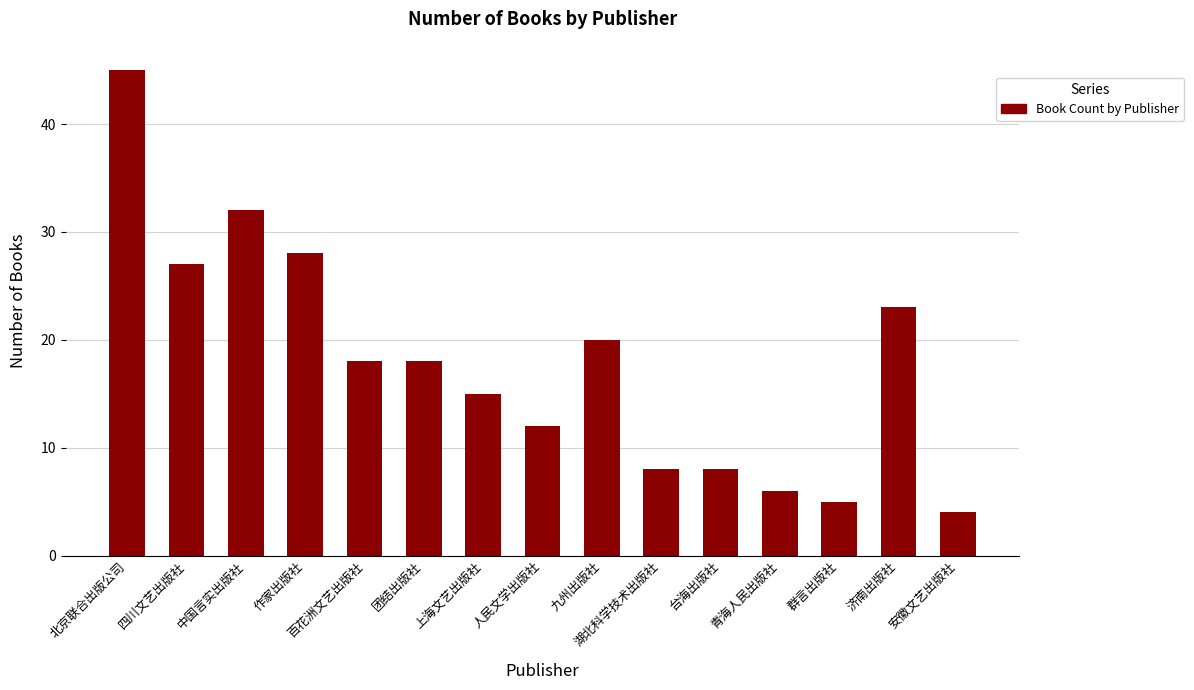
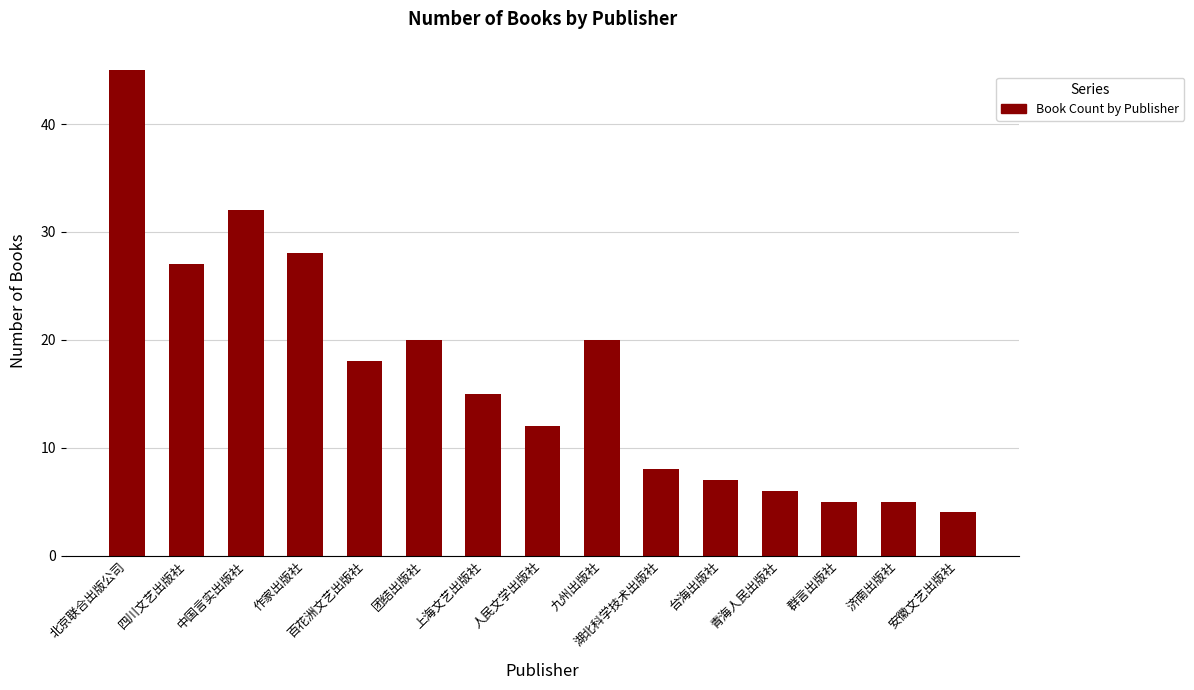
团结出版社: 18 -> 20
台海出版社: 8 -> 7
济南出版社: 23 -> 5
